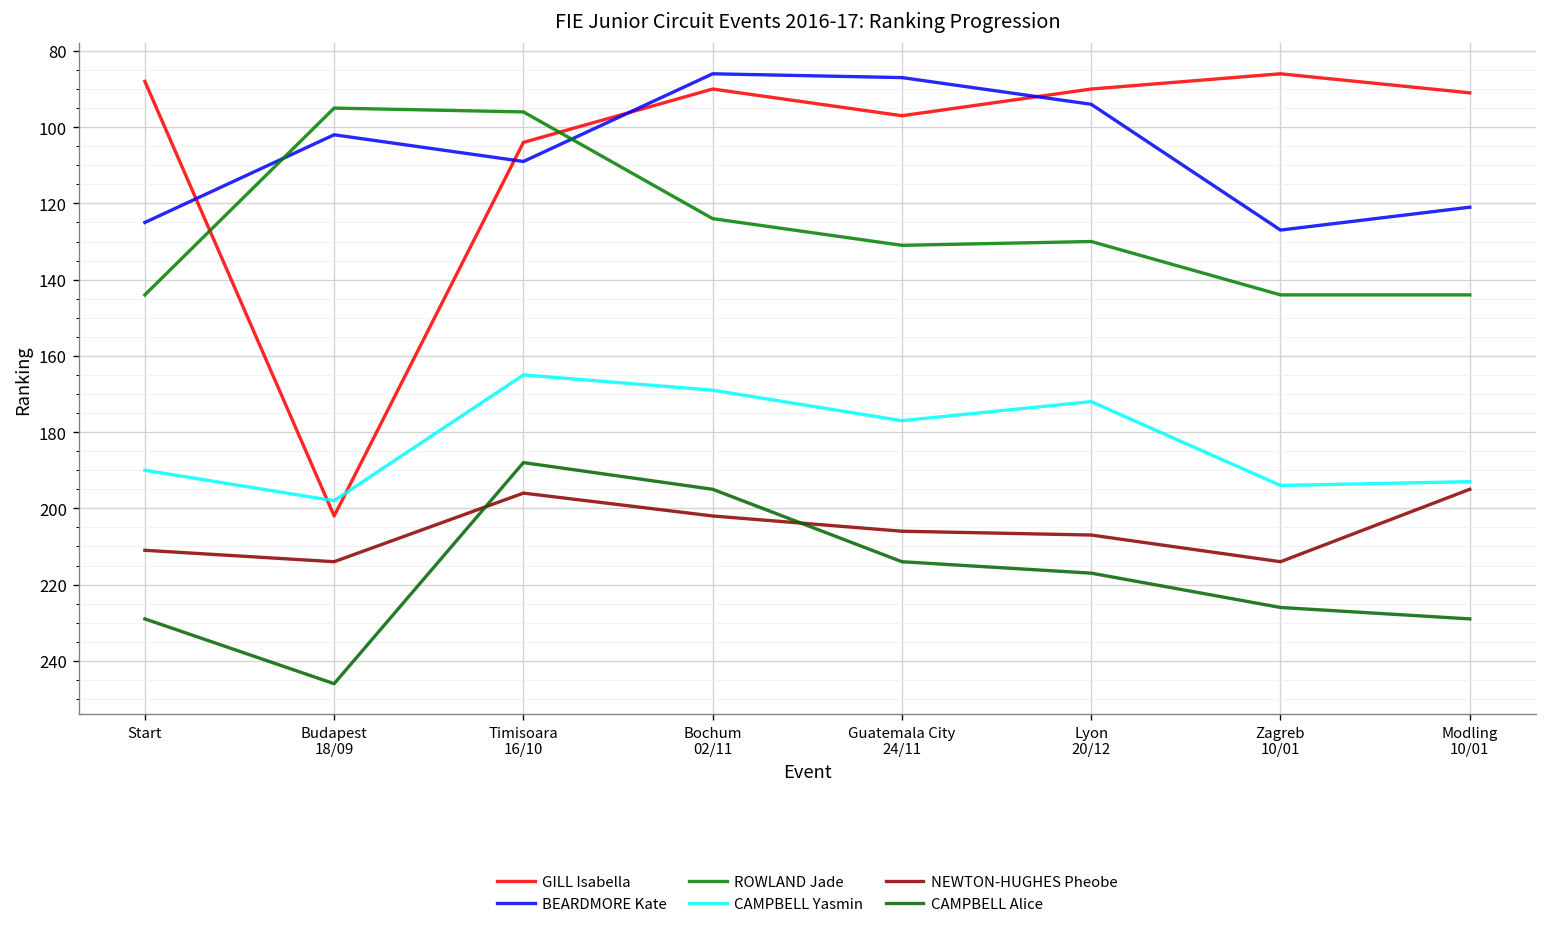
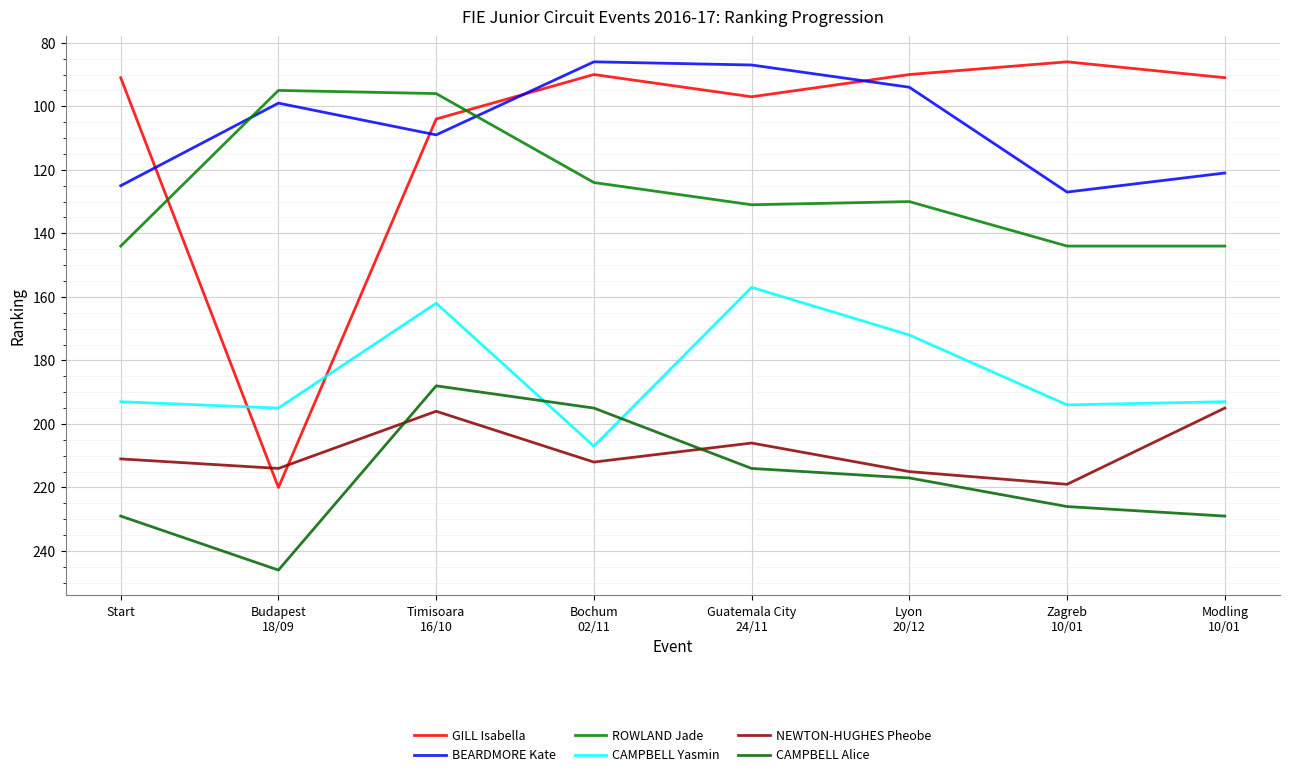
GILL Isabella, Start: 88 -> 91
CAMPBELL Yasmin, Start: 190 -> 193
GILL Isabella, Budapest 18/09: 202 -> 220
BEARDMORE Kate, Budapest 18/09: 102 -> 99
CAMPBELL Yasmin, Budapest 18/09: 198 -> 195
CAMPBELL Yasmin, Timisoara 16/10: 165 -> 162
CAMPBELL Yasmin, Bochum 02/11: 169 -> 207
NEWTON-HUGHES Pheobe, Bochum 02/11: 202 -> 212
CAMPBELL Yasmin, Guatemala City 24/11: 177 -> 157
NEWTON-HUGHES Pheobe, Lyon 20/12: 207 -> 215
NEWTON-HUGHES Pheobe, Zagreb 10/01: 214 -> 219
